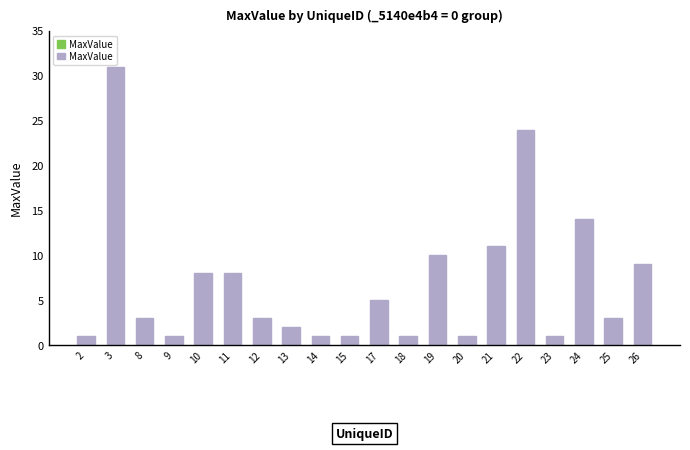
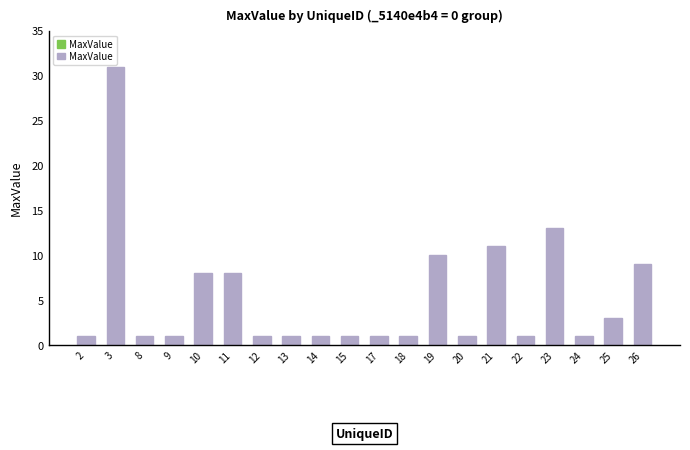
8: 3 -> 1
12: 3 -> 1
13: 2 -> 1
17: 5 -> 1
22: 24 -> 1
23: 1 -> 13
24: 14 -> 1
